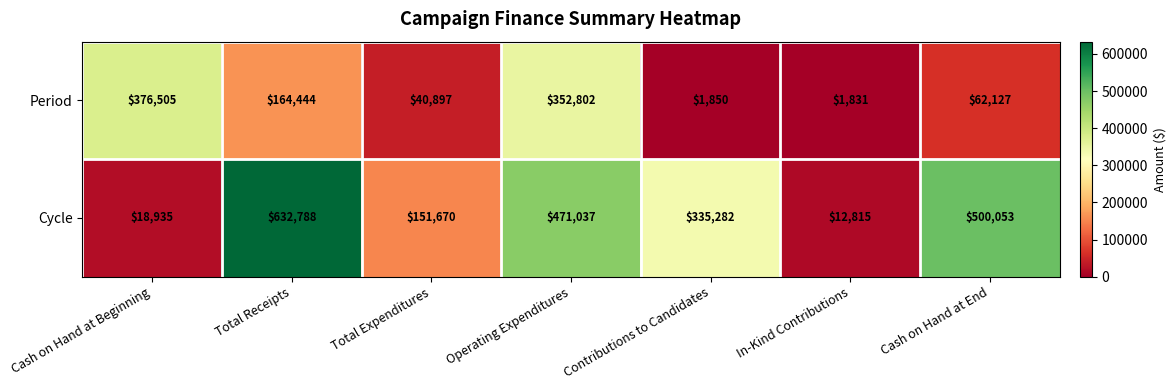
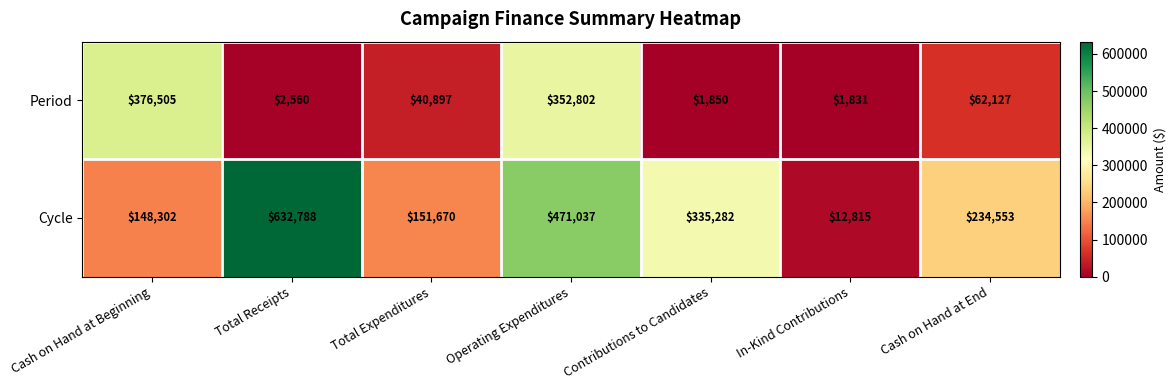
Period, Total Receipts: $164,444 -> $2,560
Cycle, Cash on Hand at Beginning: $18,935 -> $148,302
Cycle, Cash on Hand at End: $500,053 -> $234,553
